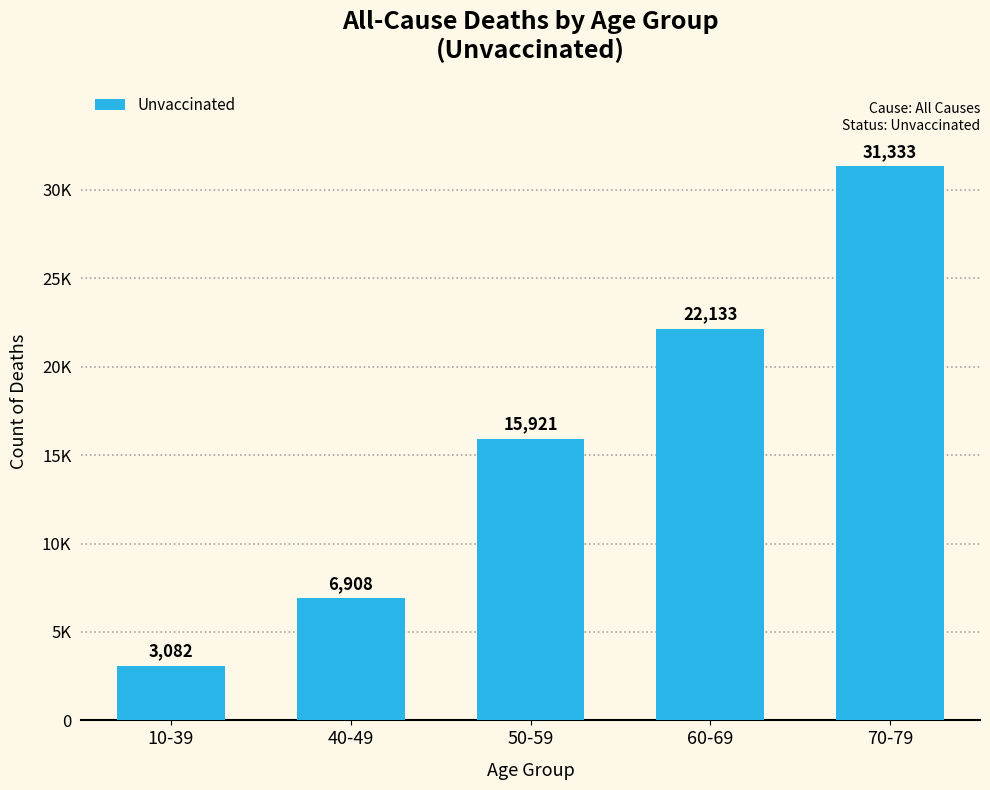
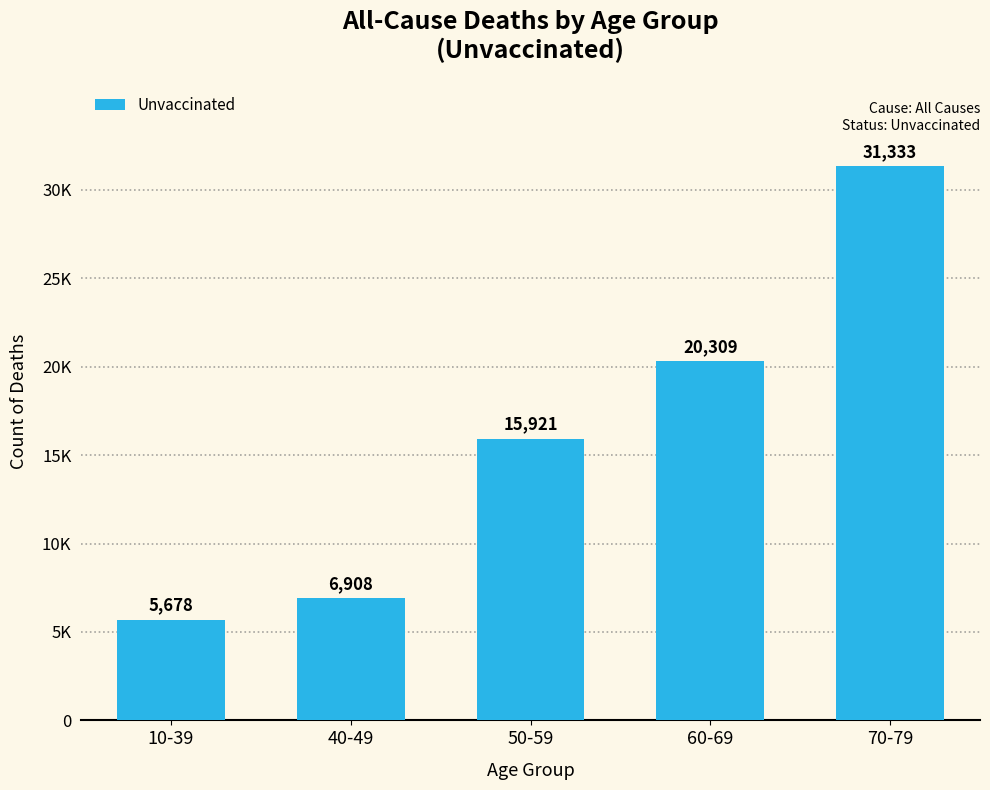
10-39: 3,082 -> 5,678
60-69: 22,133 -> 20,309
